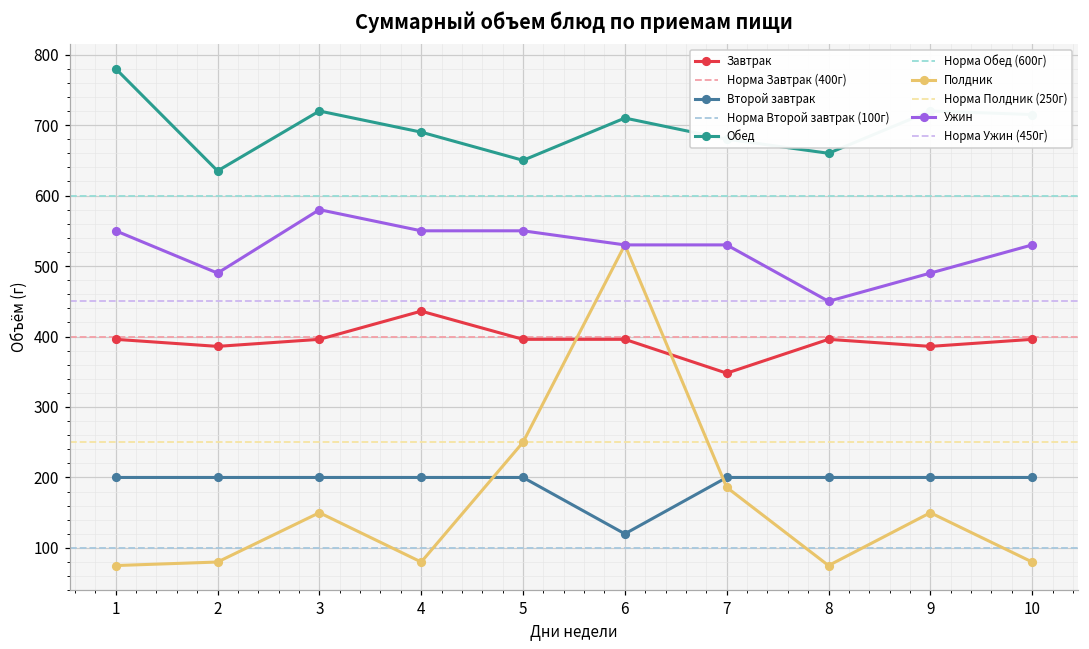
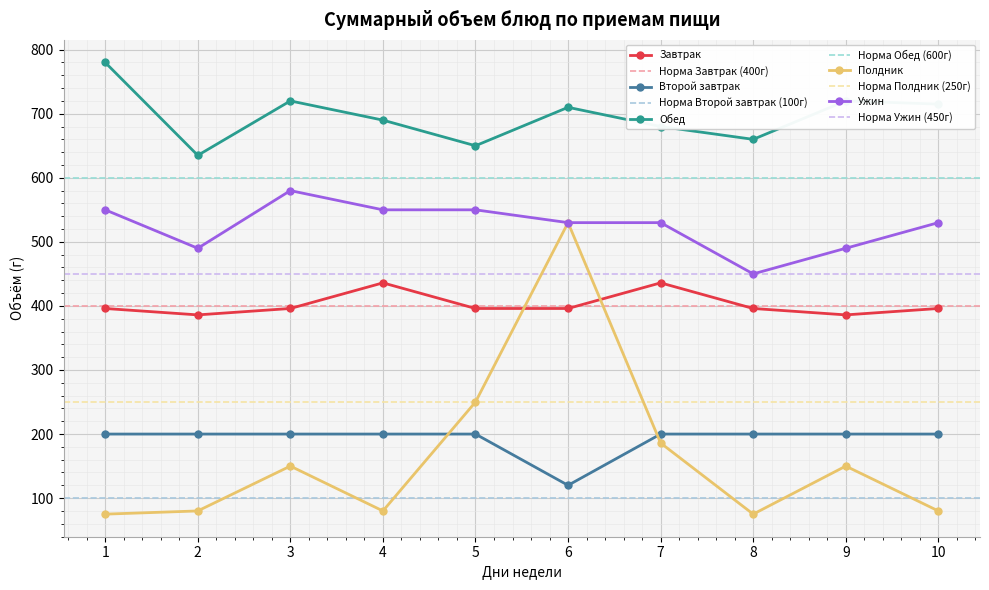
Завтрак, 7: 350 -> 440
